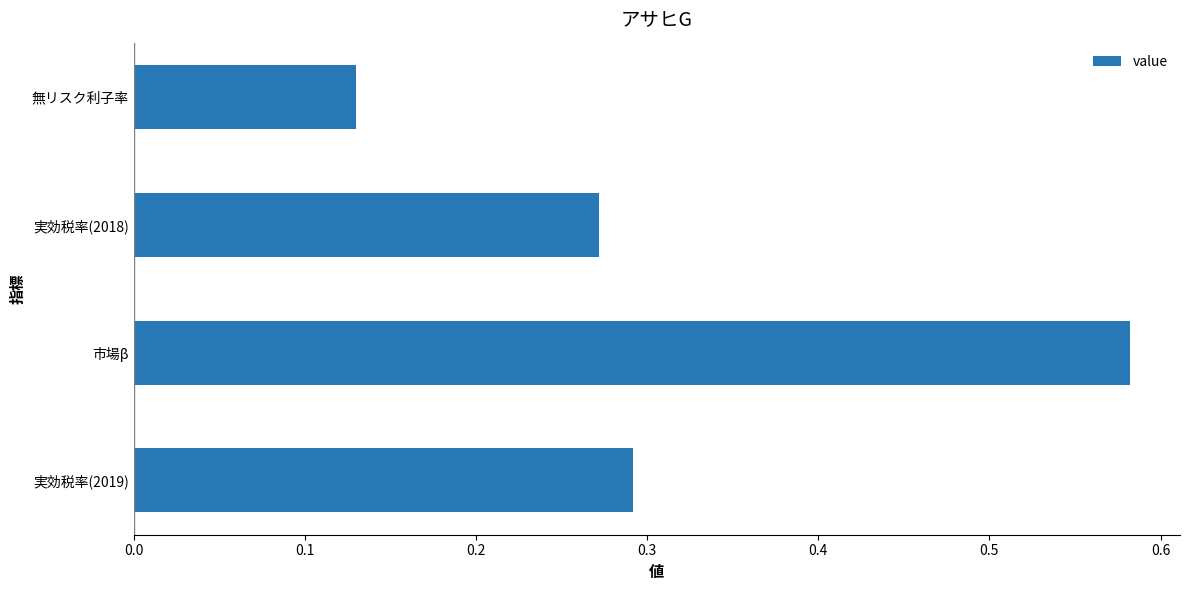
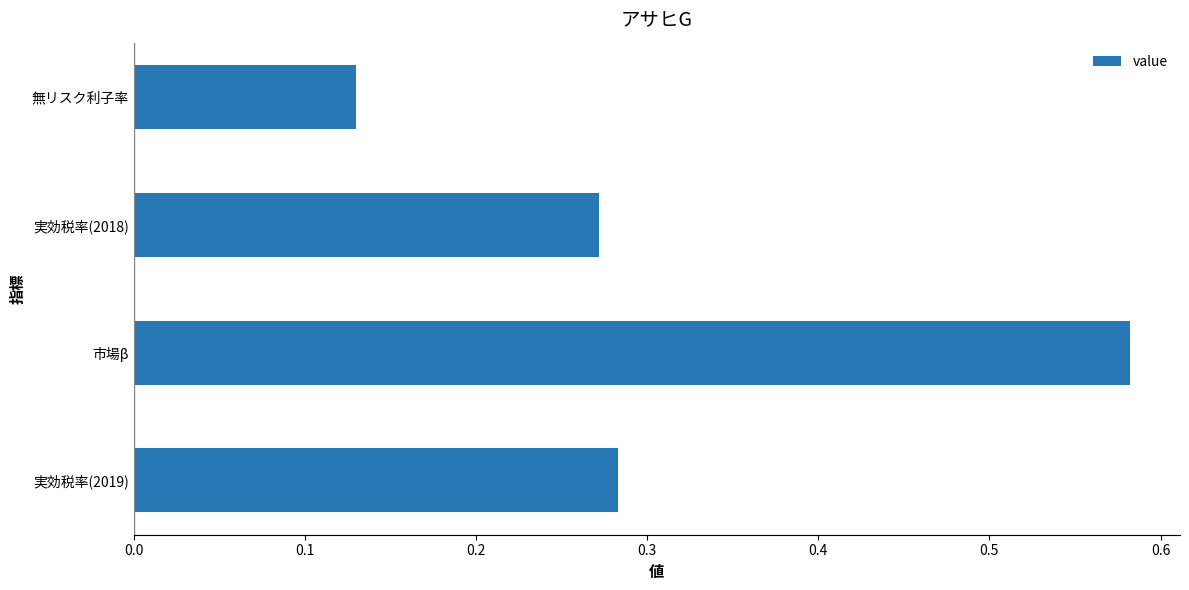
実効税率(2019): 0.292 -> 0.283
